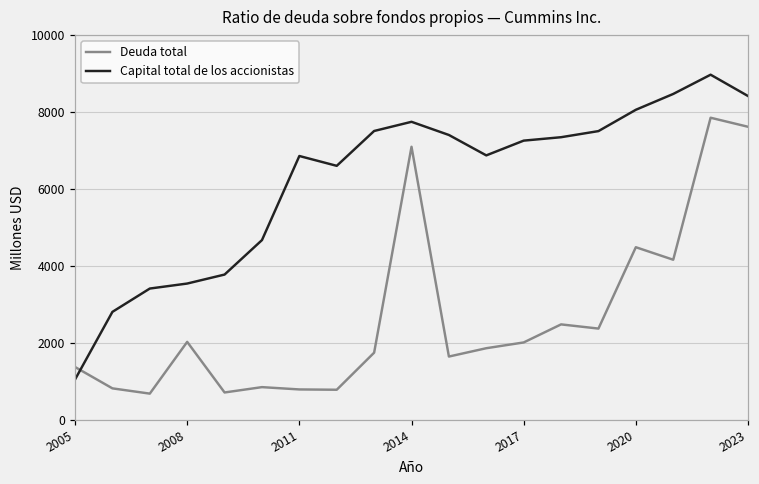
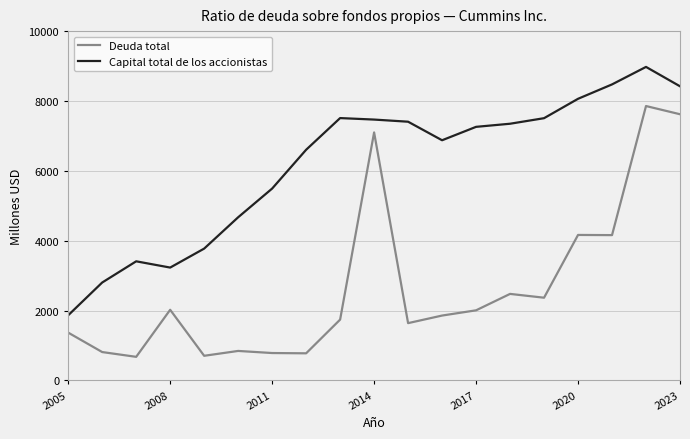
Capital total de los accionistas, 2005: 1000 -> 1900
Capital total de los accionistas, 2008: 3500 -> 3200
Capital total de los accionistas, 2011: 6900 -> 5500
Capital total de los accionistas, 2014: 7700 -> 7500
Deuda total, 2020: 4500 -> 4200
